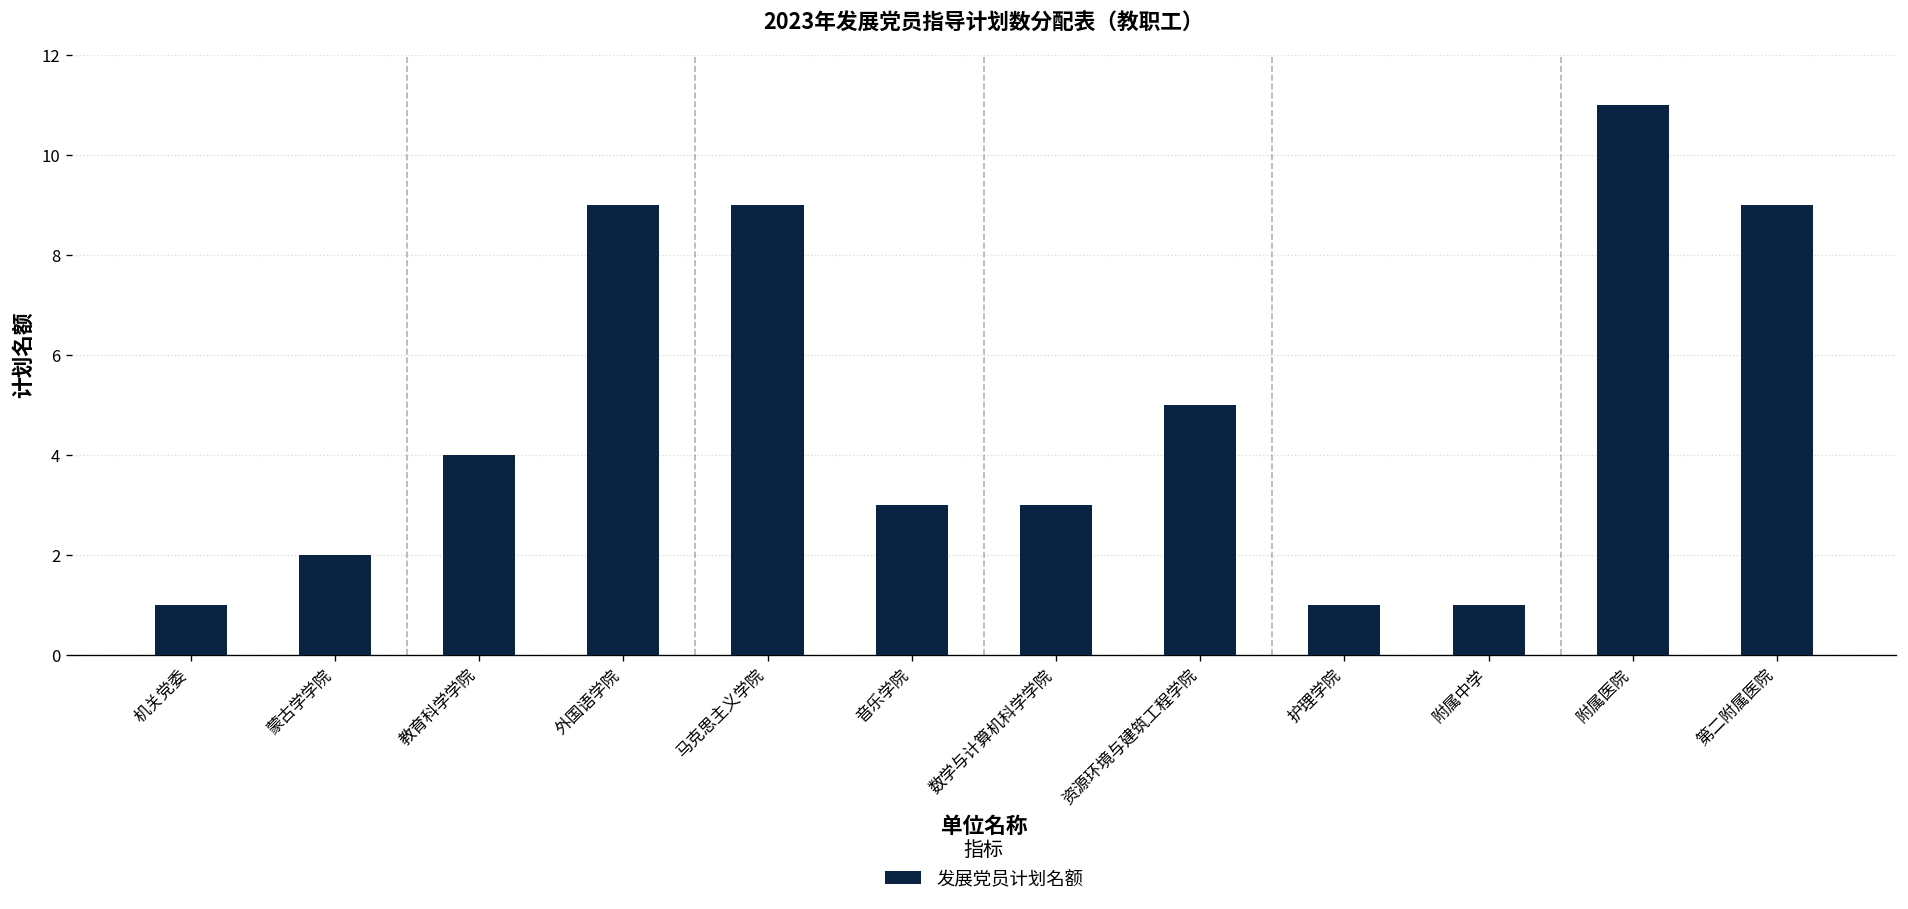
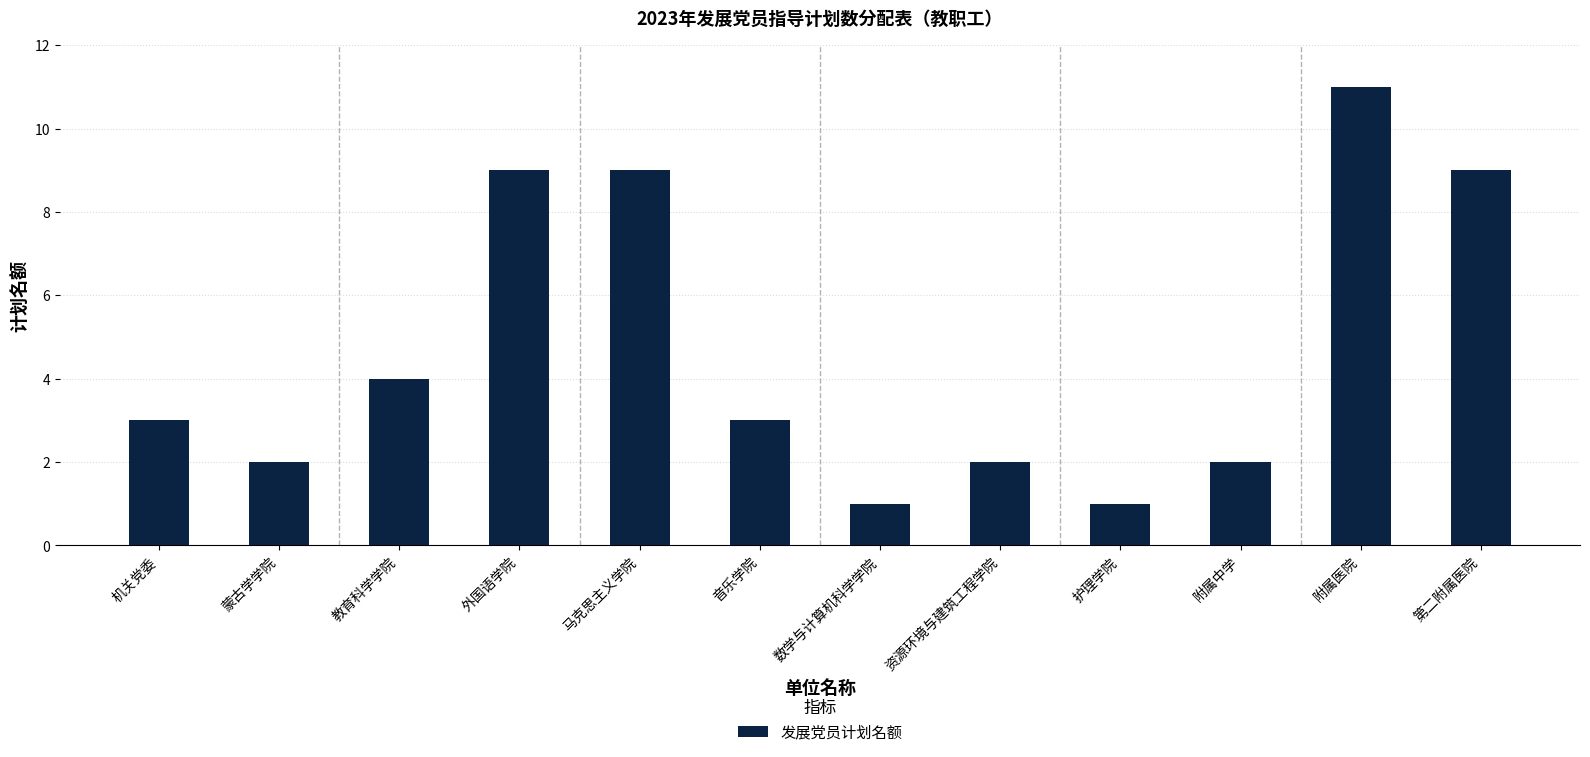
机关党委: 1 -> 3
数学与计算机科学学院: 3 -> 1
资源环境与建筑工程学院: 5 -> 2
附属中学: 1 -> 2
